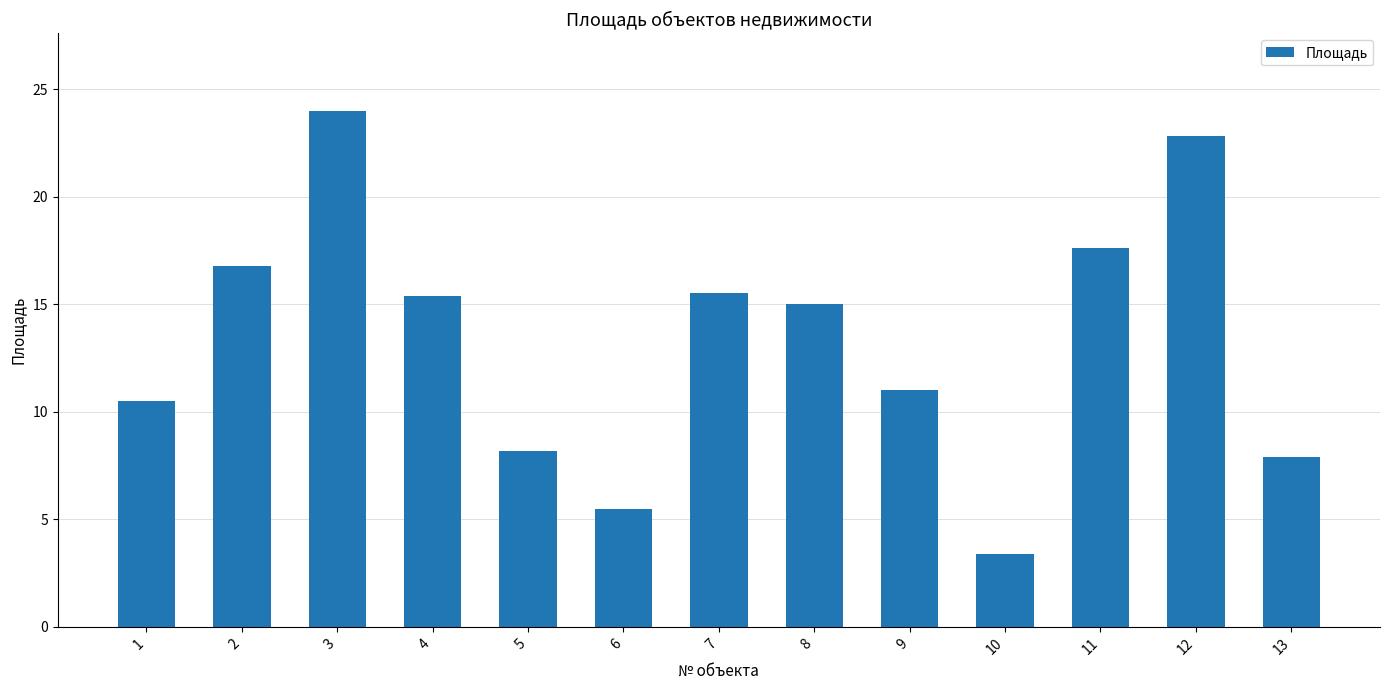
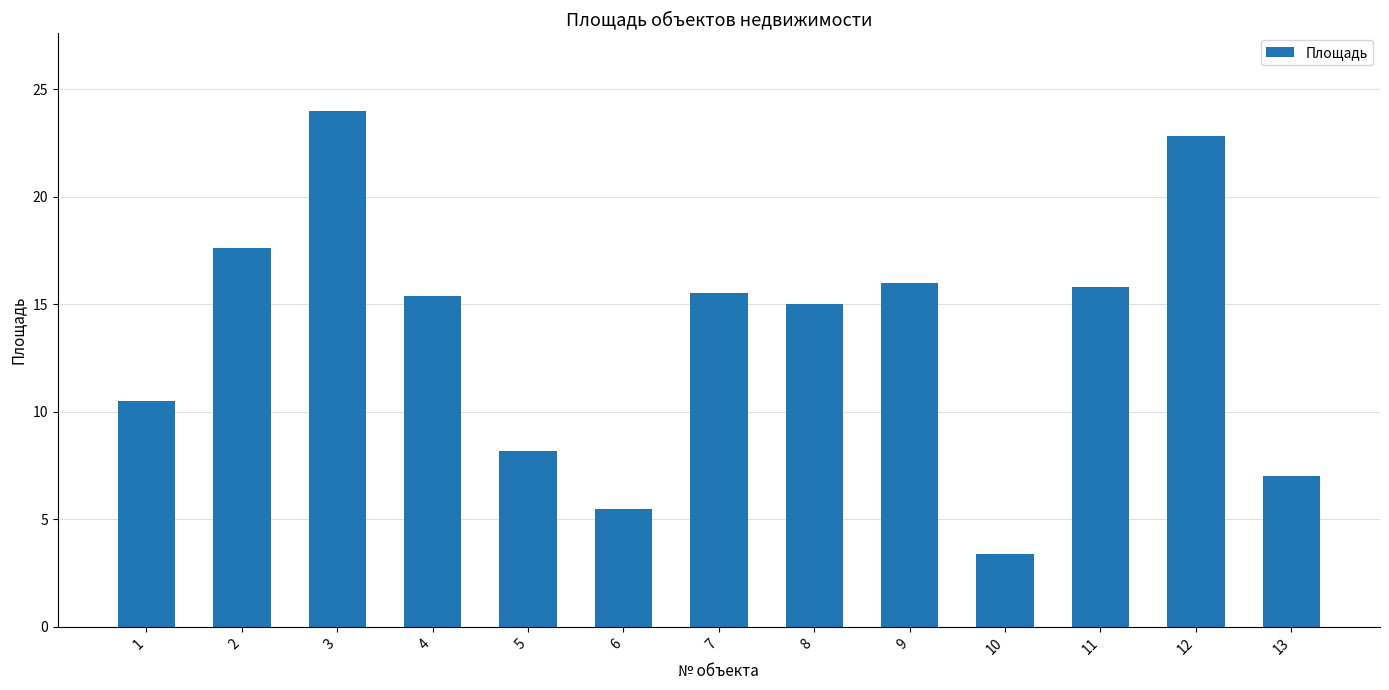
2: 16.8 -> 17.6
9: 11 -> 16
11: 17.6 -> 15.8
13: 7.9 -> 7.0
